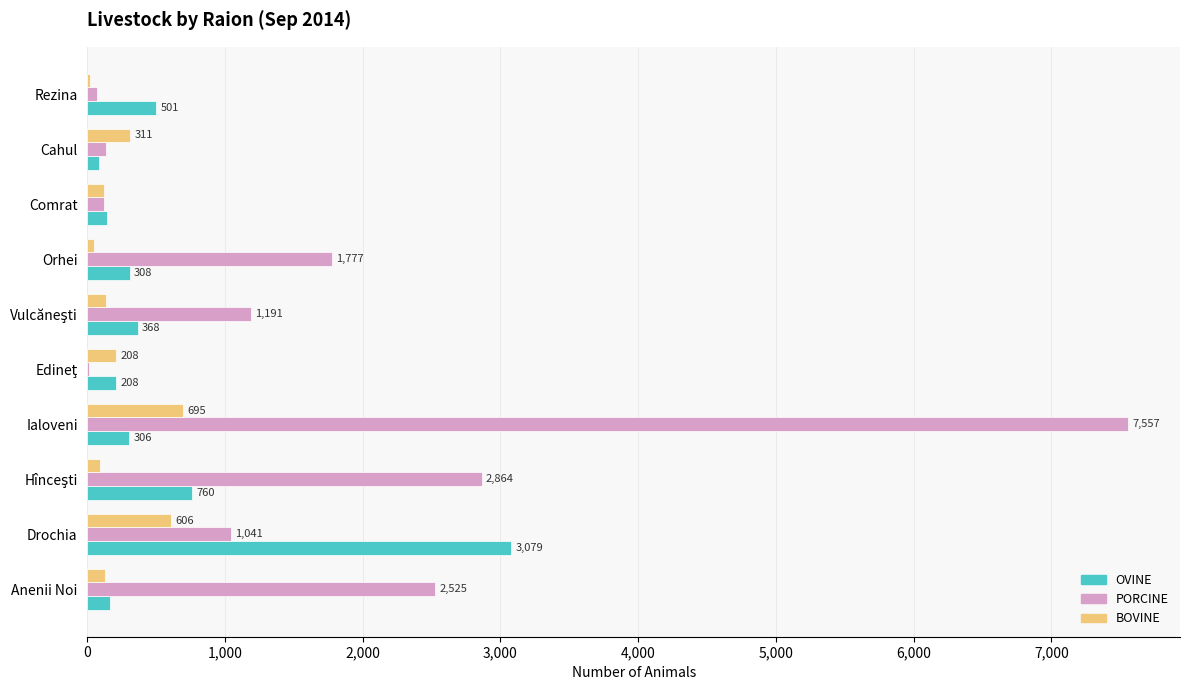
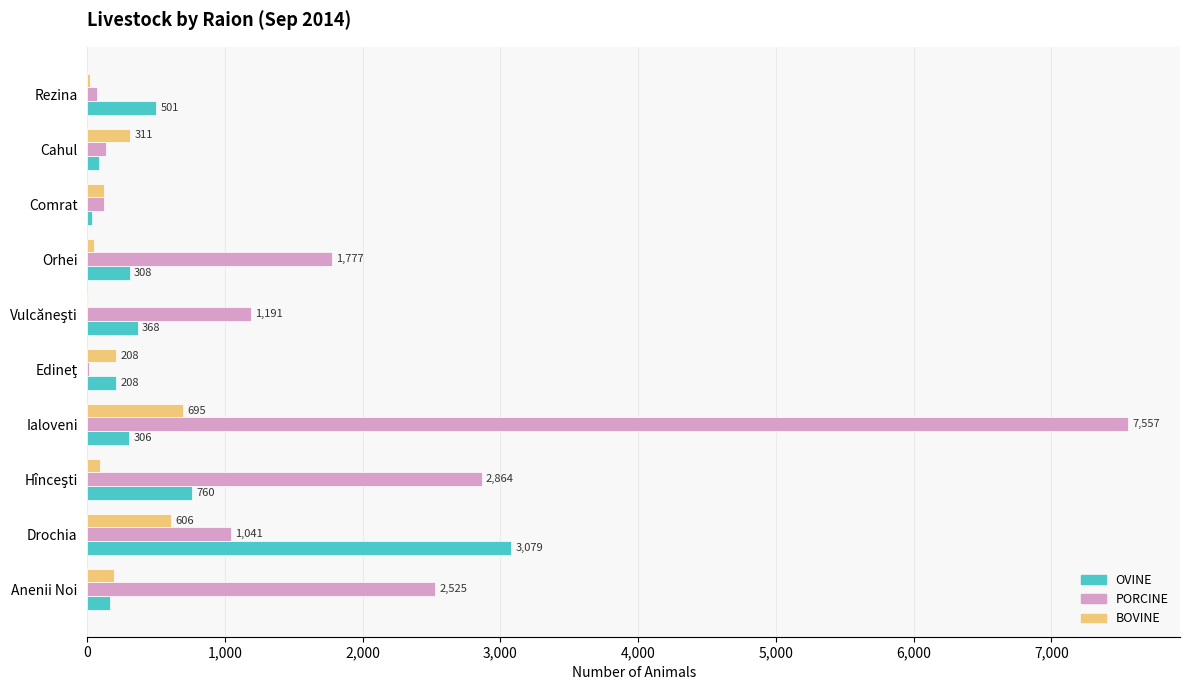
OVINE, Comrat: 140 -> 30
BOVINE, Vulcăneşti: 130 -> 10
BOVINE, Anenii Noi: 130 -> 200
